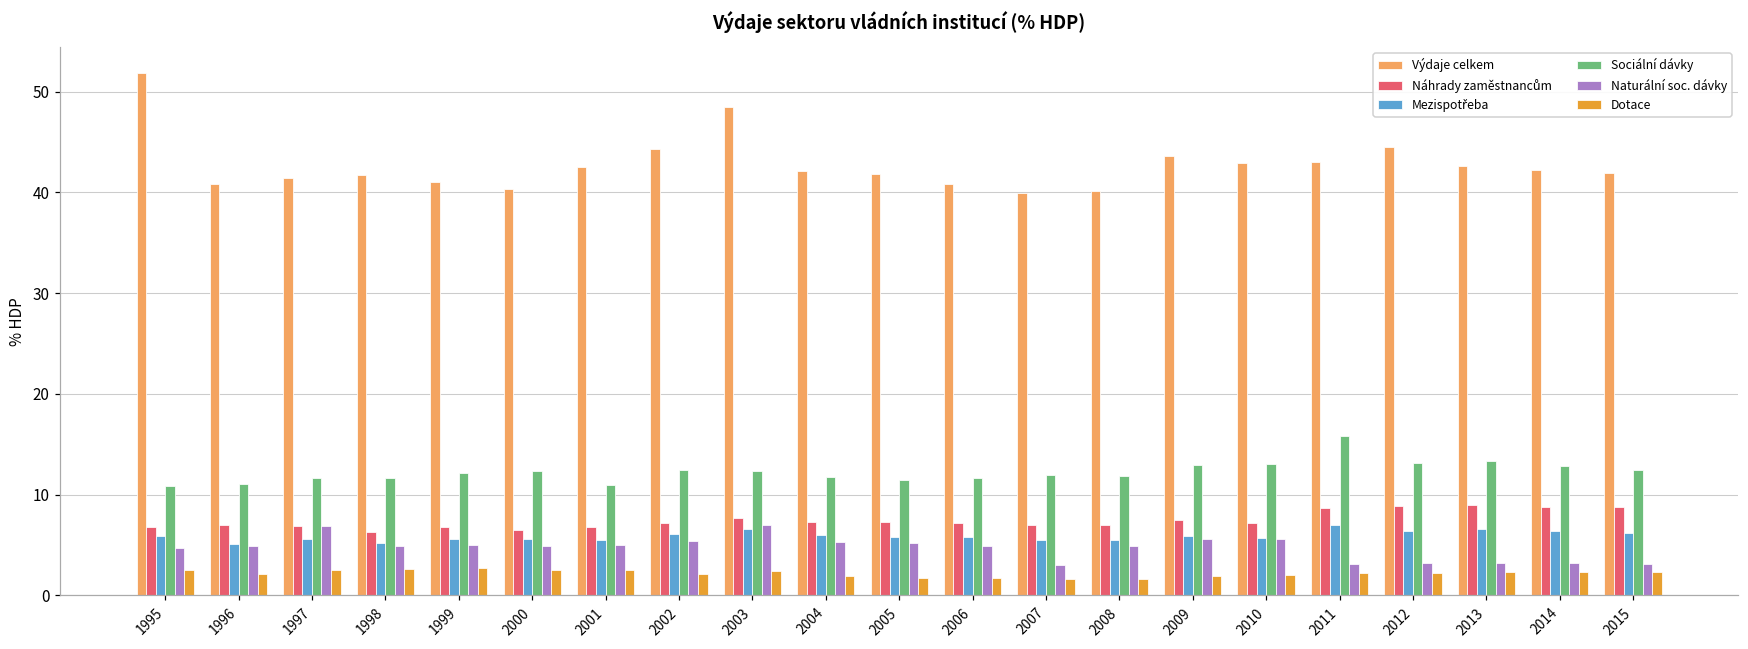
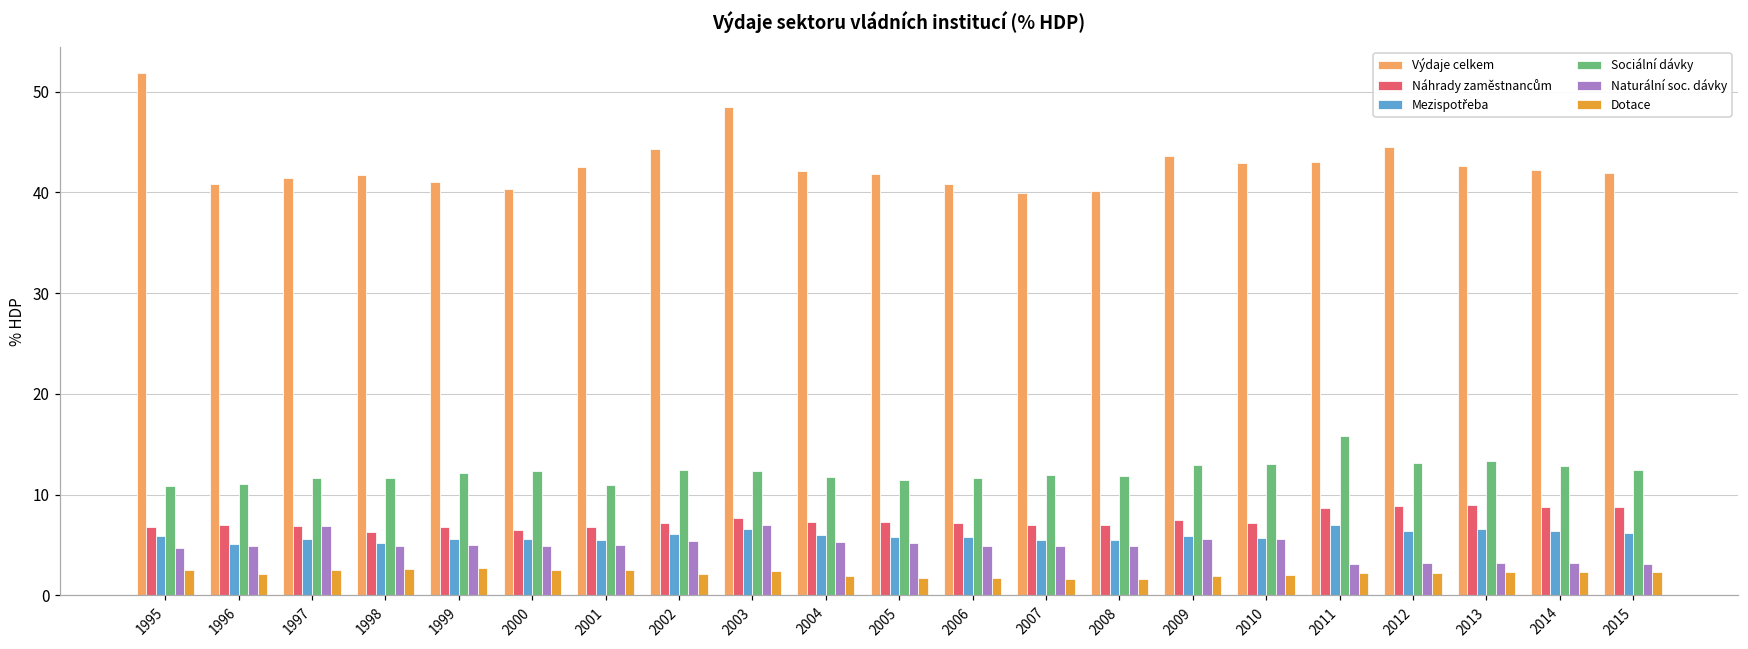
Naturální soc. dávky, 2007: 3 -> 5
